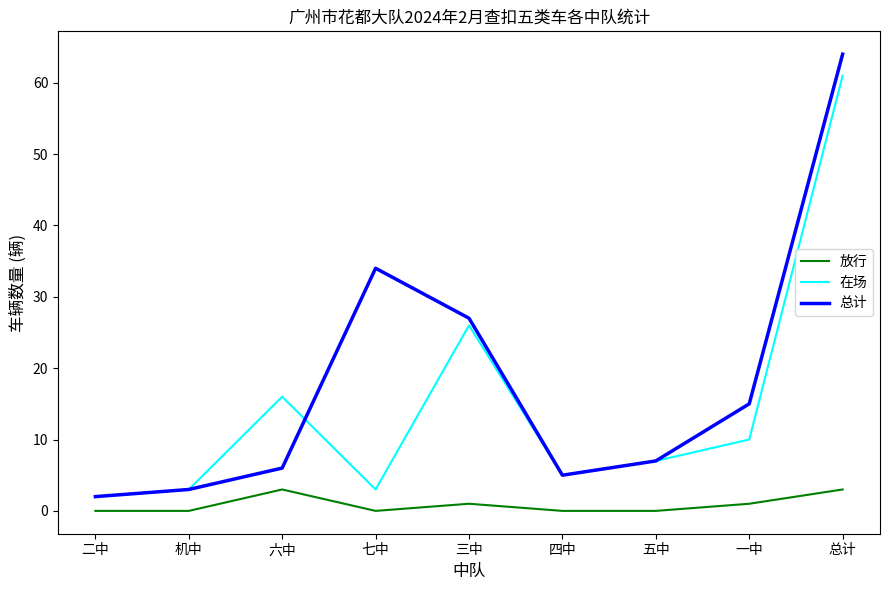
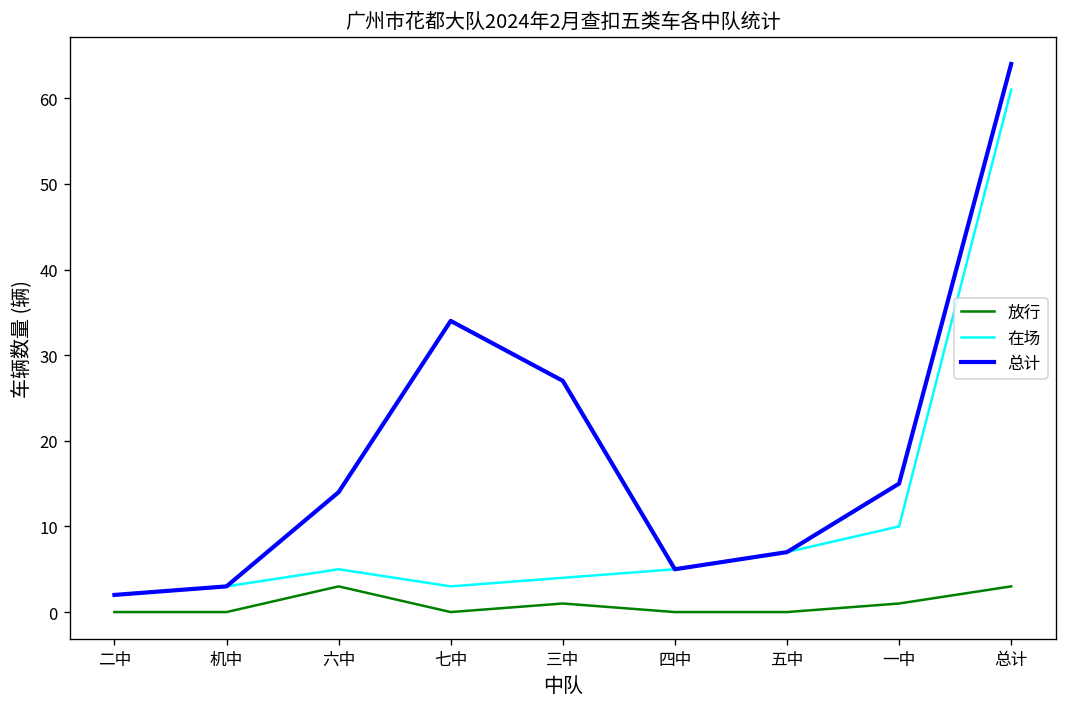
在场, 六中: 16 -> 5
总计, 六中: 6 -> 14
在场, 三中: 26 -> 4
